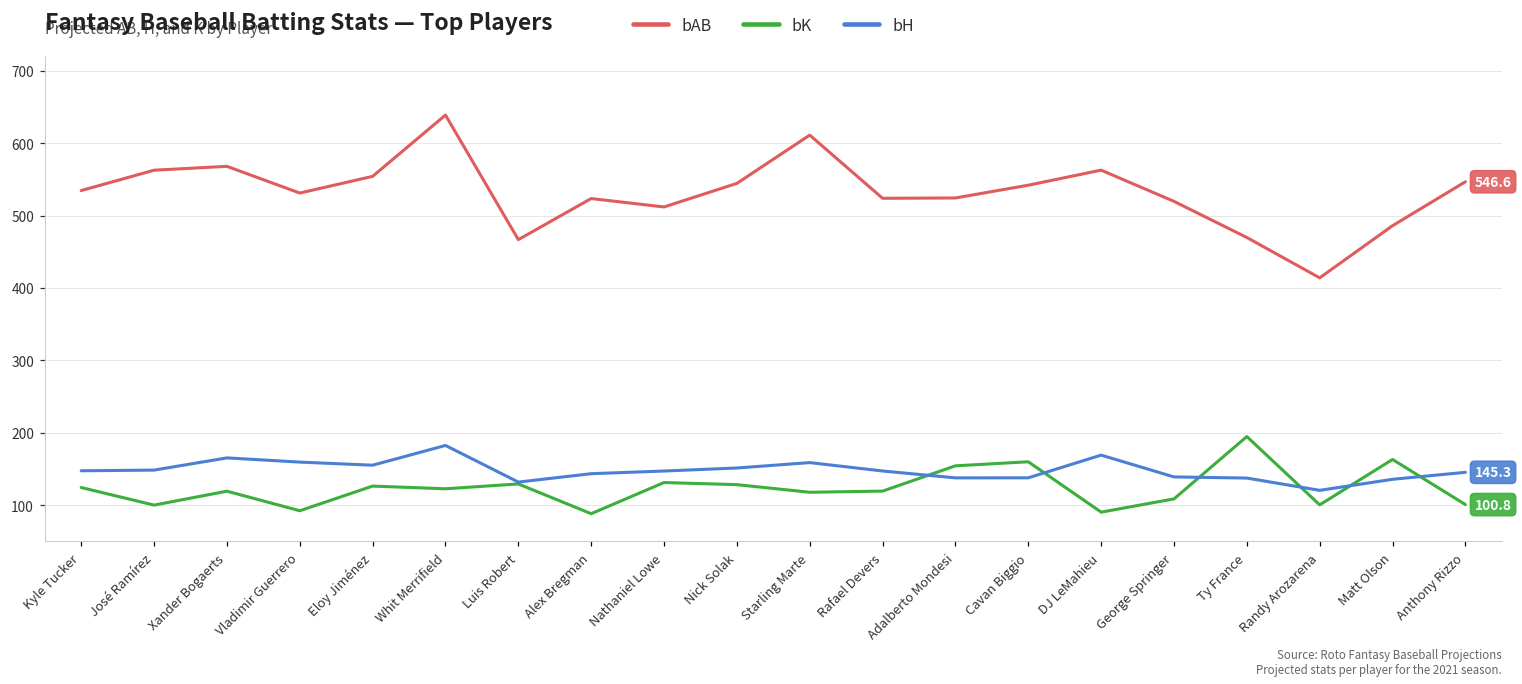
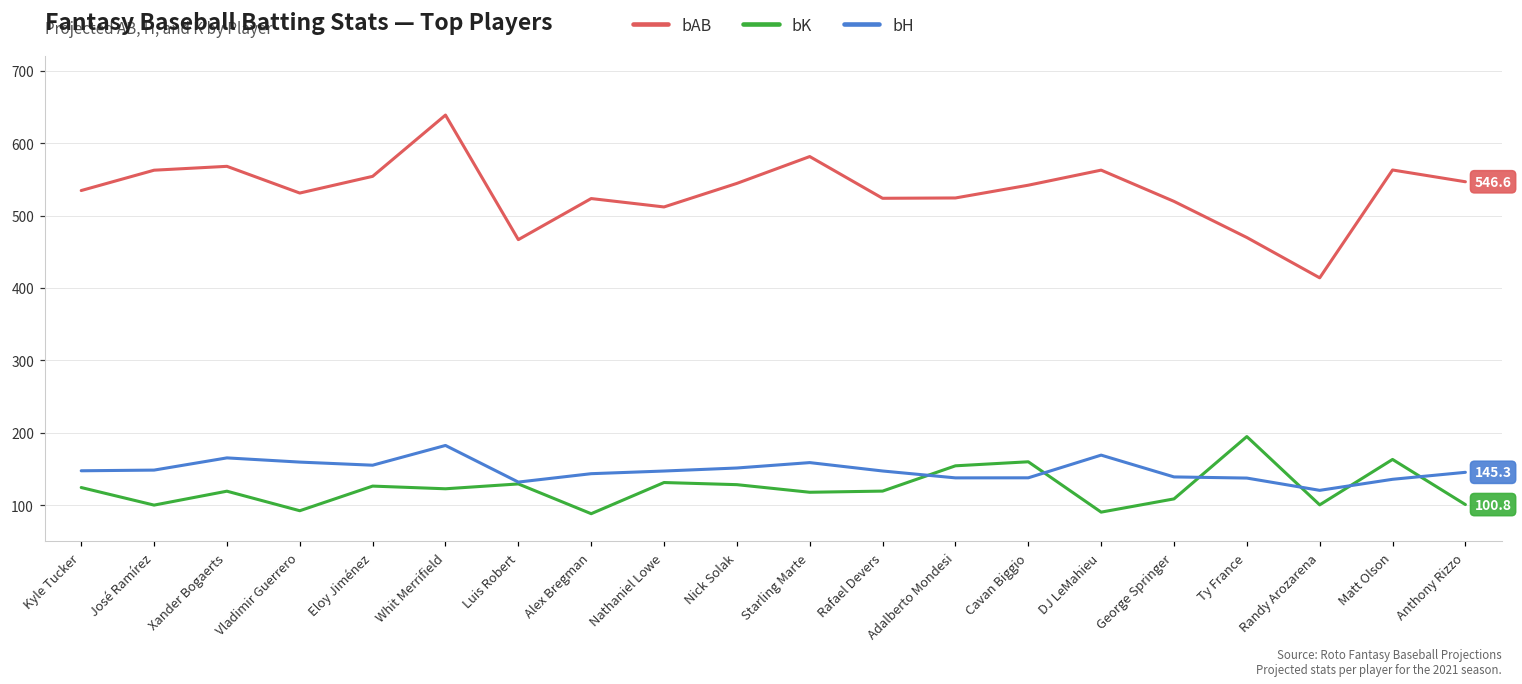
bAB, Starling Marte: 610 -> 580
bAB, Matt Olson: 490 -> 560
